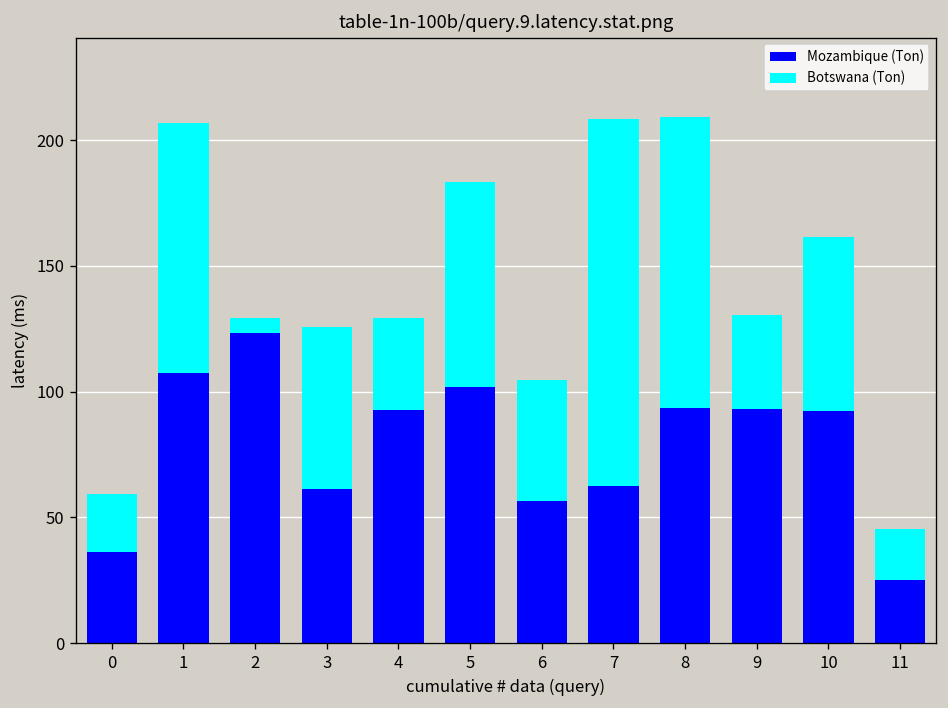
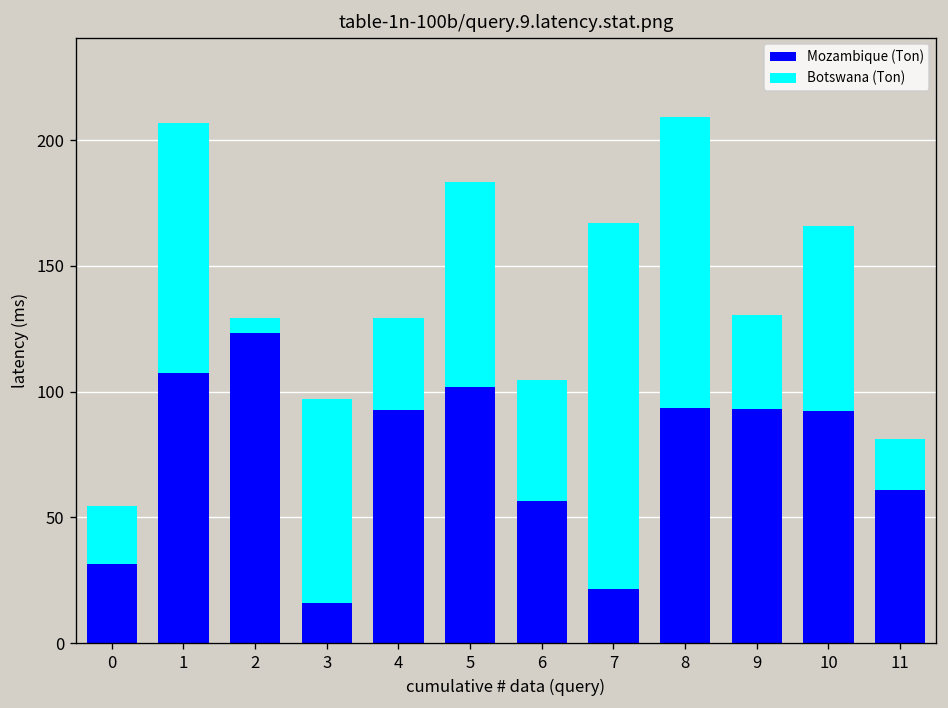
Mozambique (Ton), 0: 36 -> 32
Mozambique (Ton), 3: 61 -> 16
Botswana (Ton), 3: 65 -> 81
Mozambique (Ton), 7: 63 -> 21
Botswana (Ton), 10: 69 -> 74
Mozambique (Ton), 11: 25 -> 61
